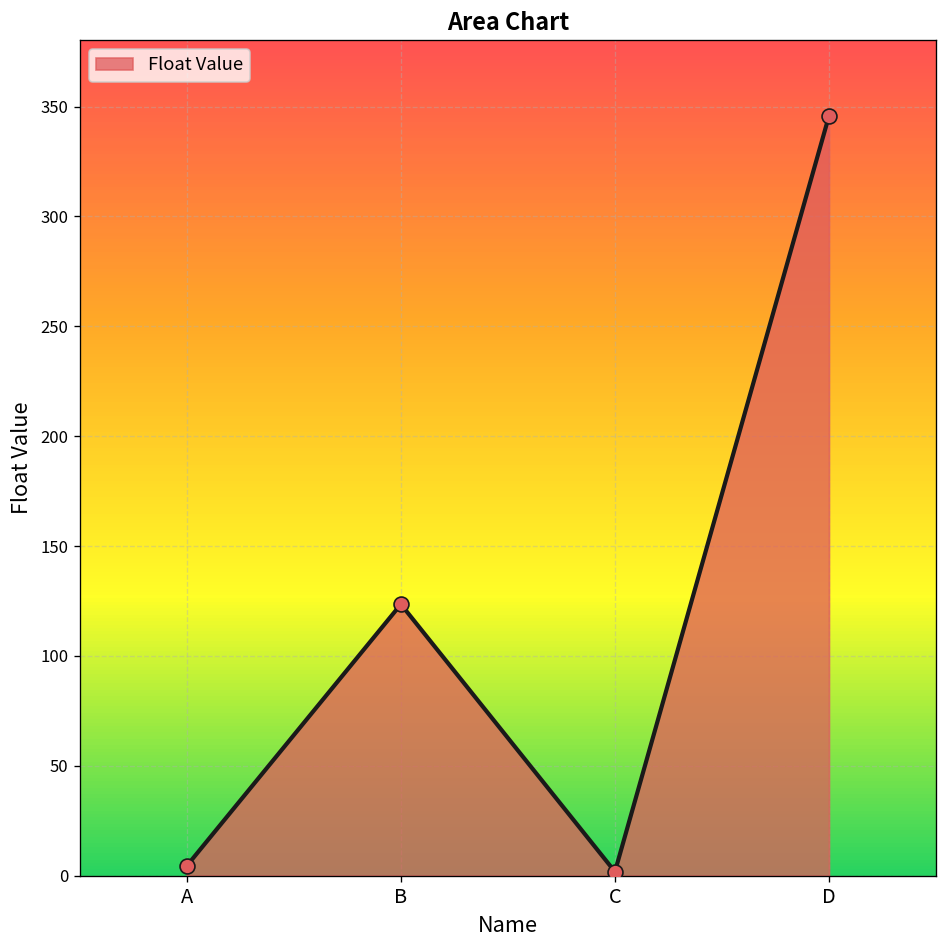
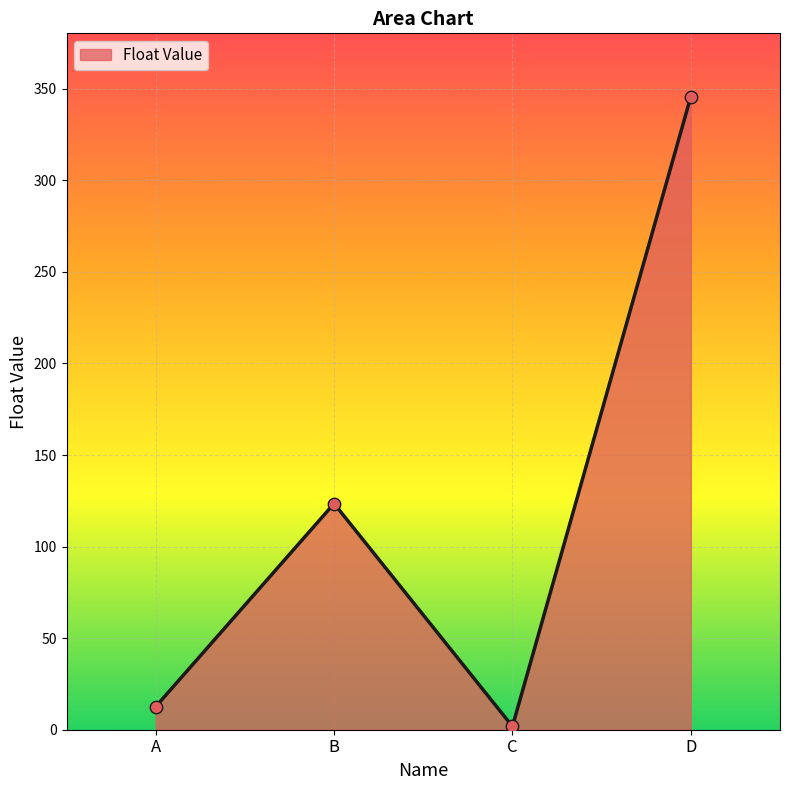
A: 5 -> 13
